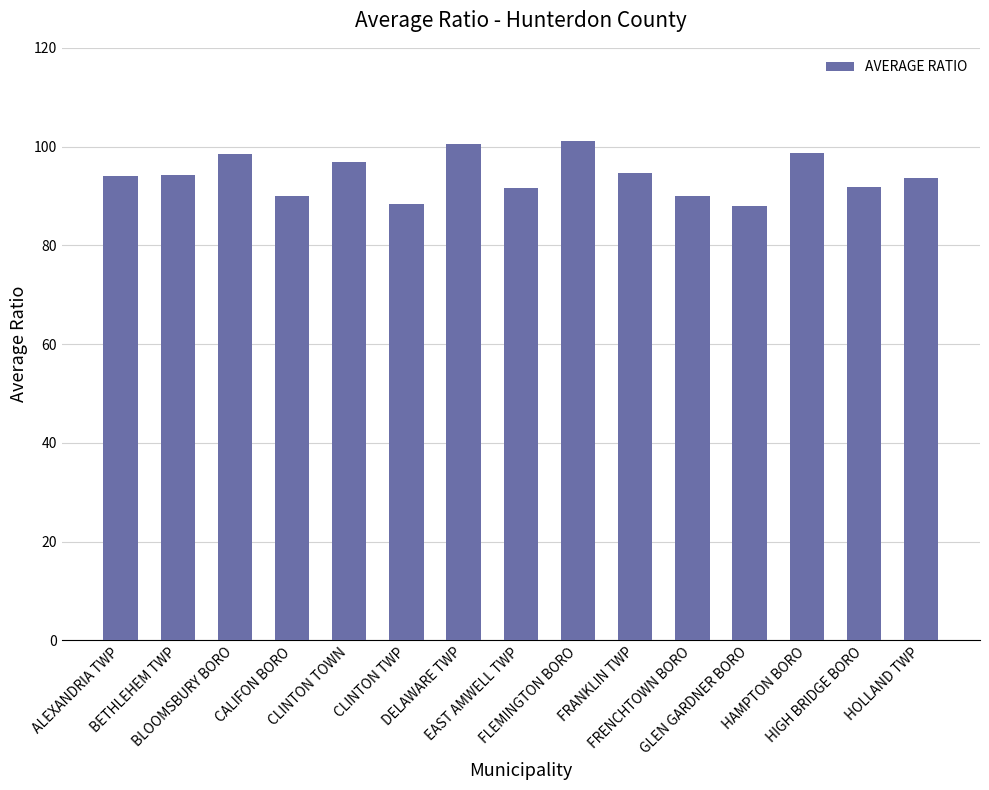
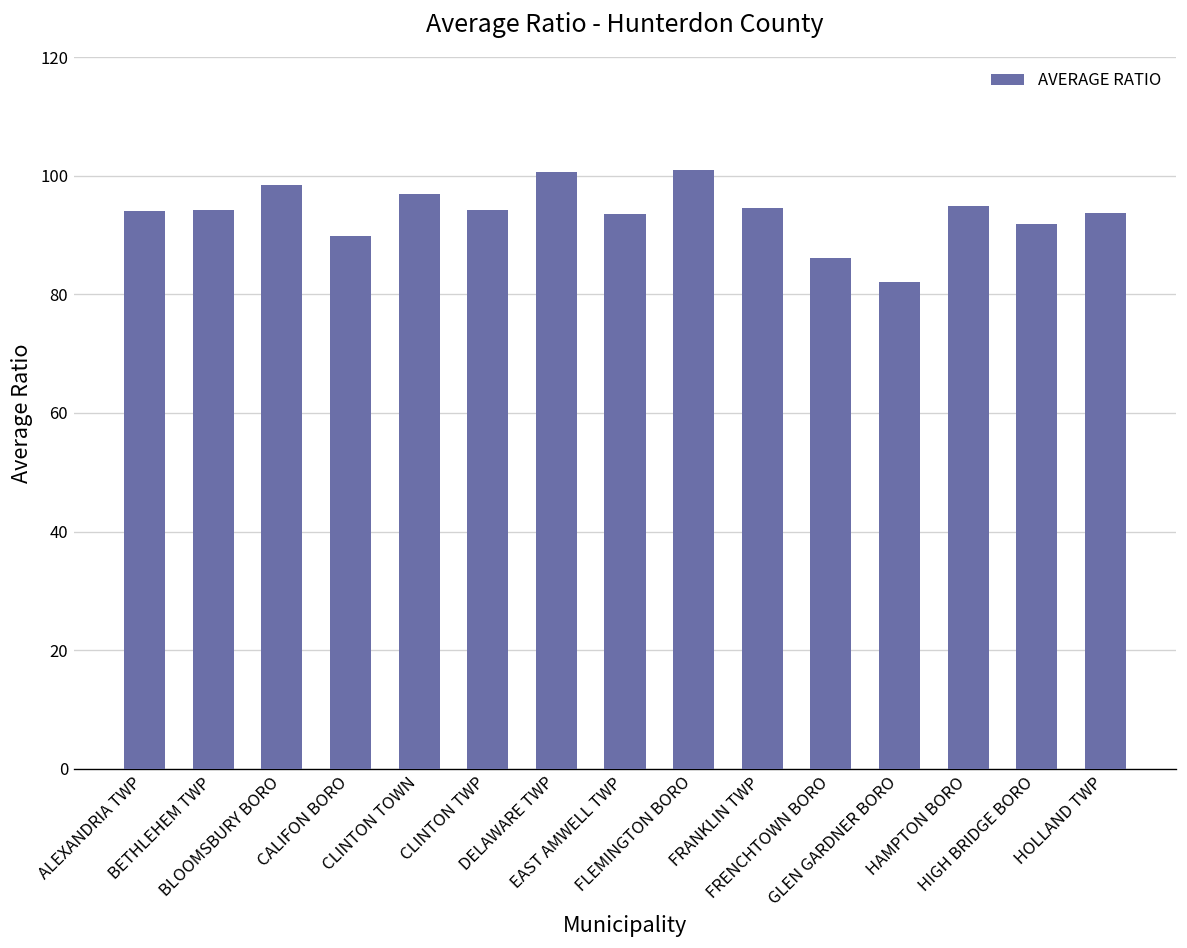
CLINTON TWP: 88 -> 94
EAST AMWELL TWP: 92 -> 94
FRENCHTOWN BORO: 90 -> 86
GLEN GARDNER BORO: 88 -> 82
HAMPTON BORO: 99 -> 95
